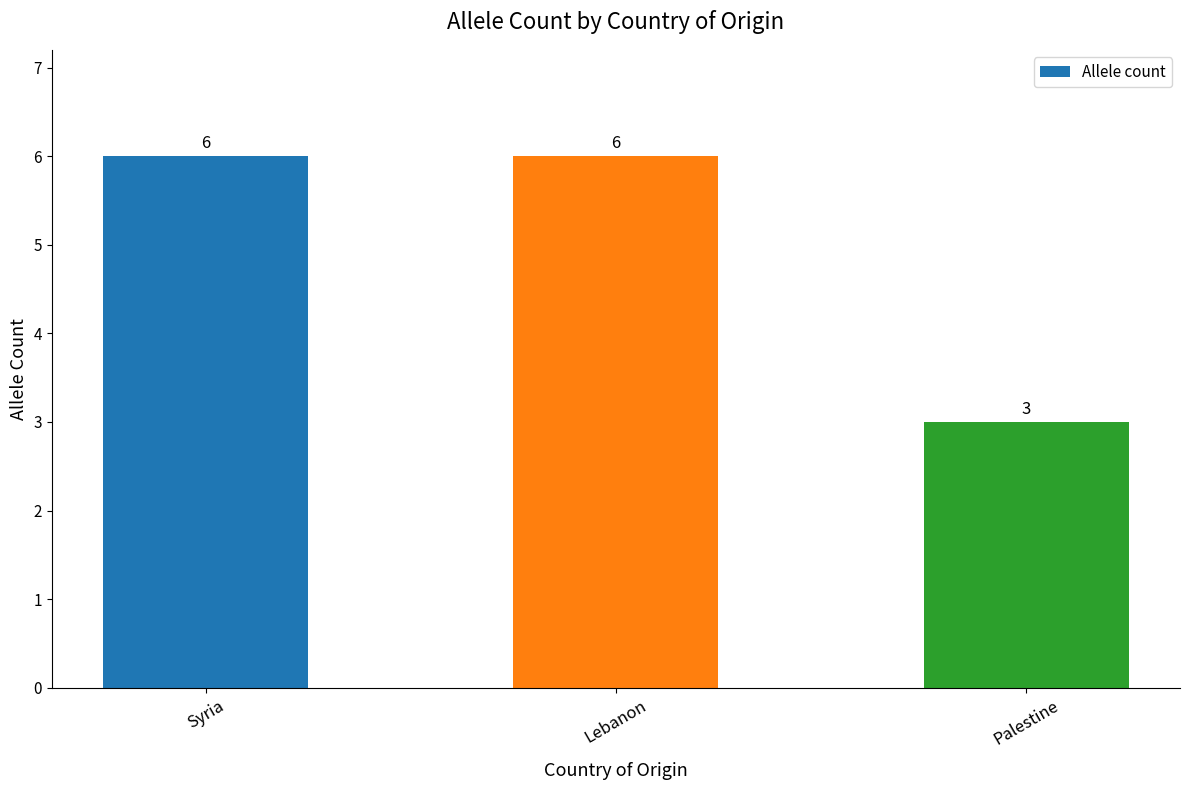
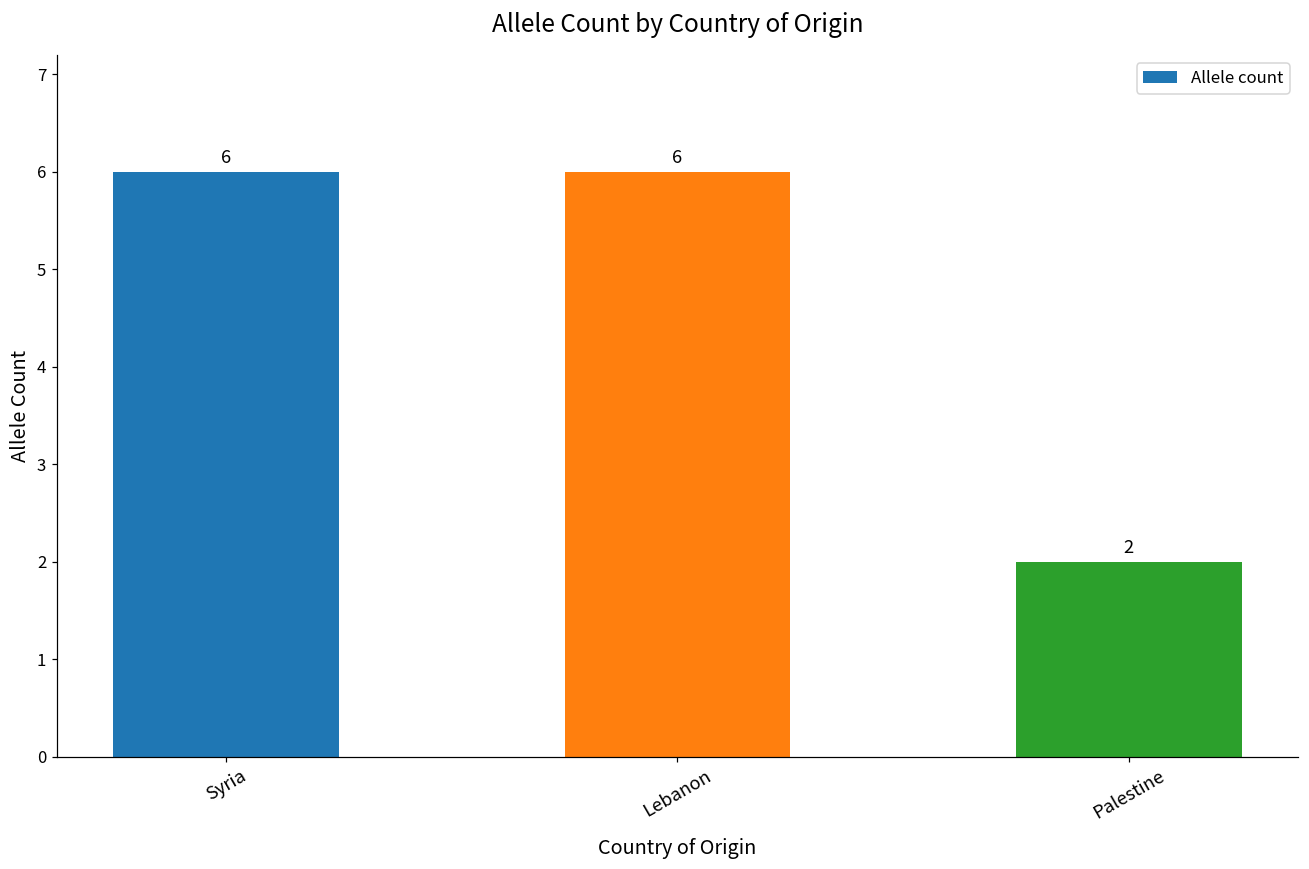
Palestine: 3 -> 2
